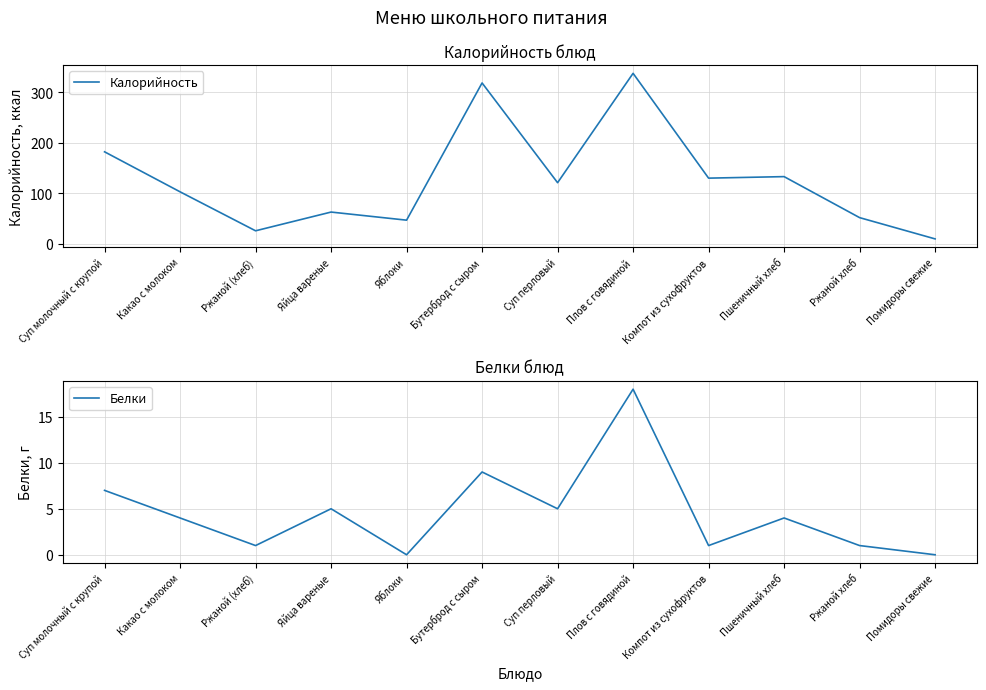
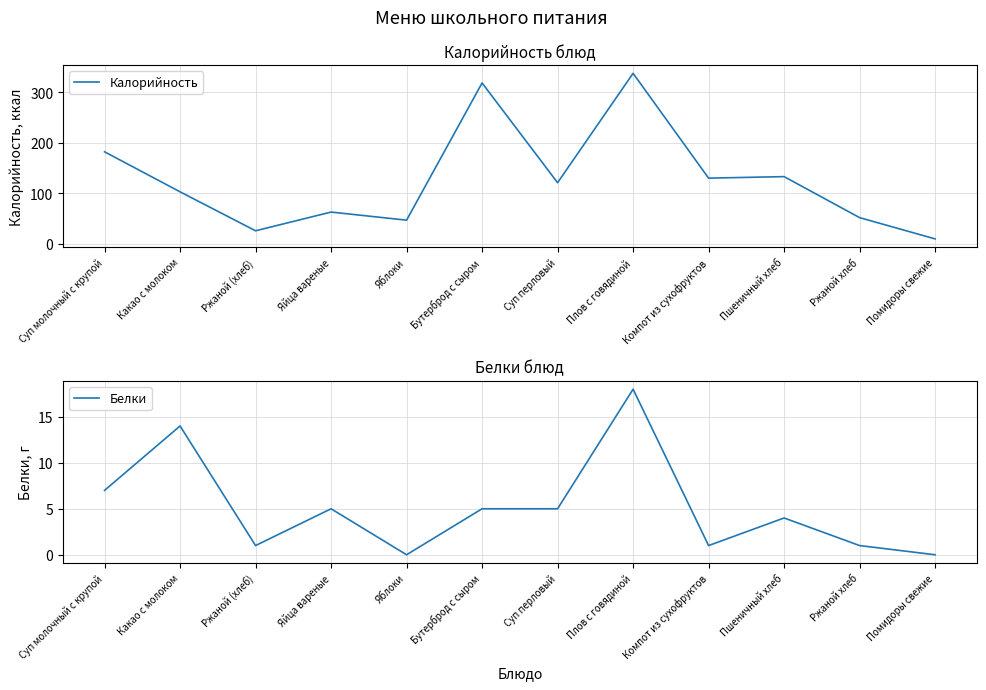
Белки блюд, Какао с молоком: 4 -> 14
Белки блюд, Бутерброд с сыром: 9 -> 5
